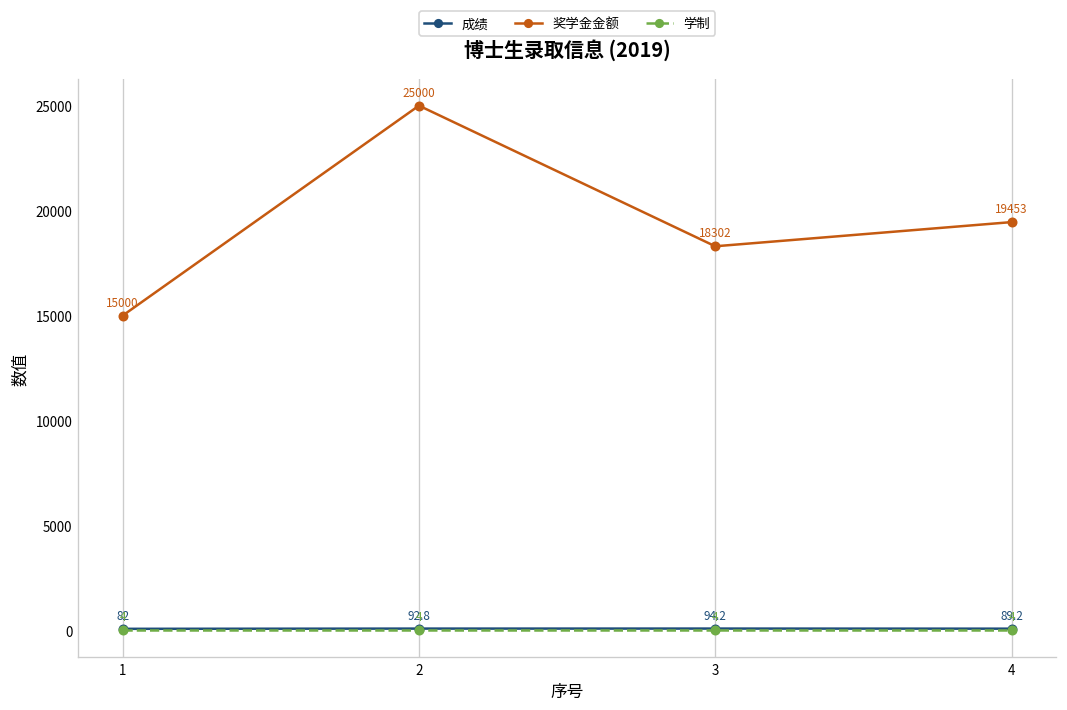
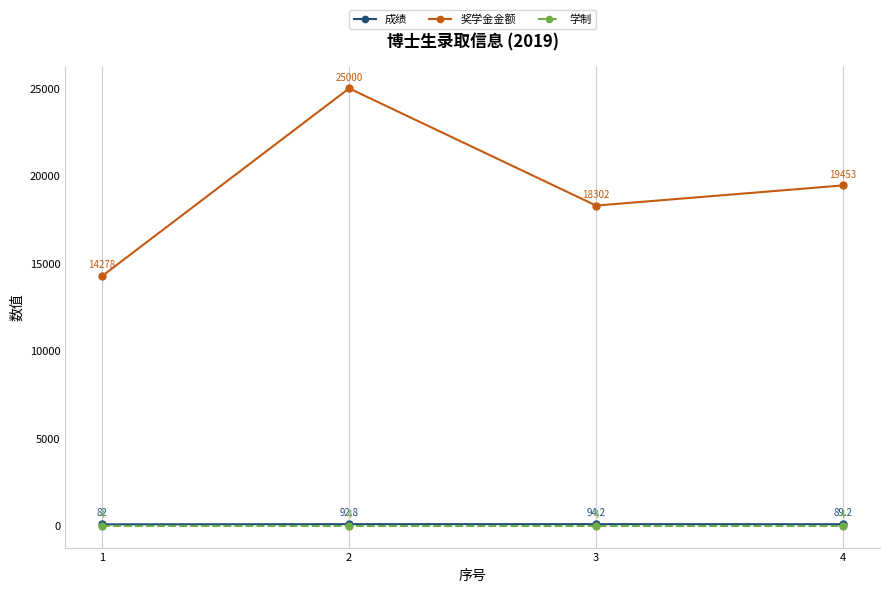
奖学金金额, 1: 15000 -> 14278
